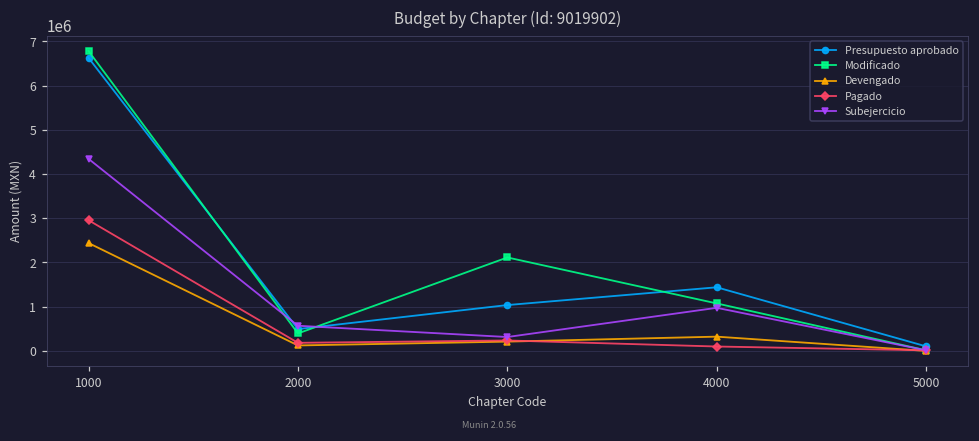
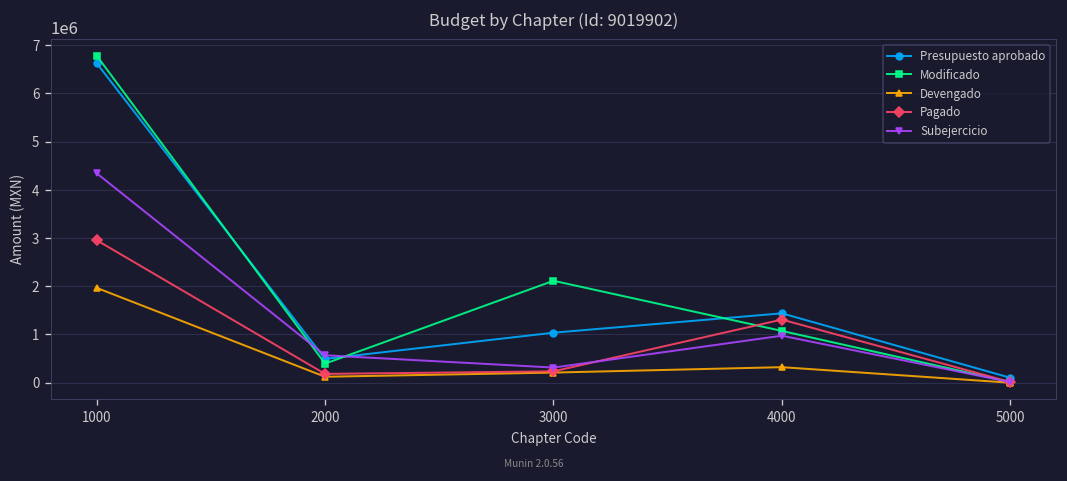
Devengado, 1000: 2400000 -> 2000000
Pagado, 4000: 100000 -> 1300000
